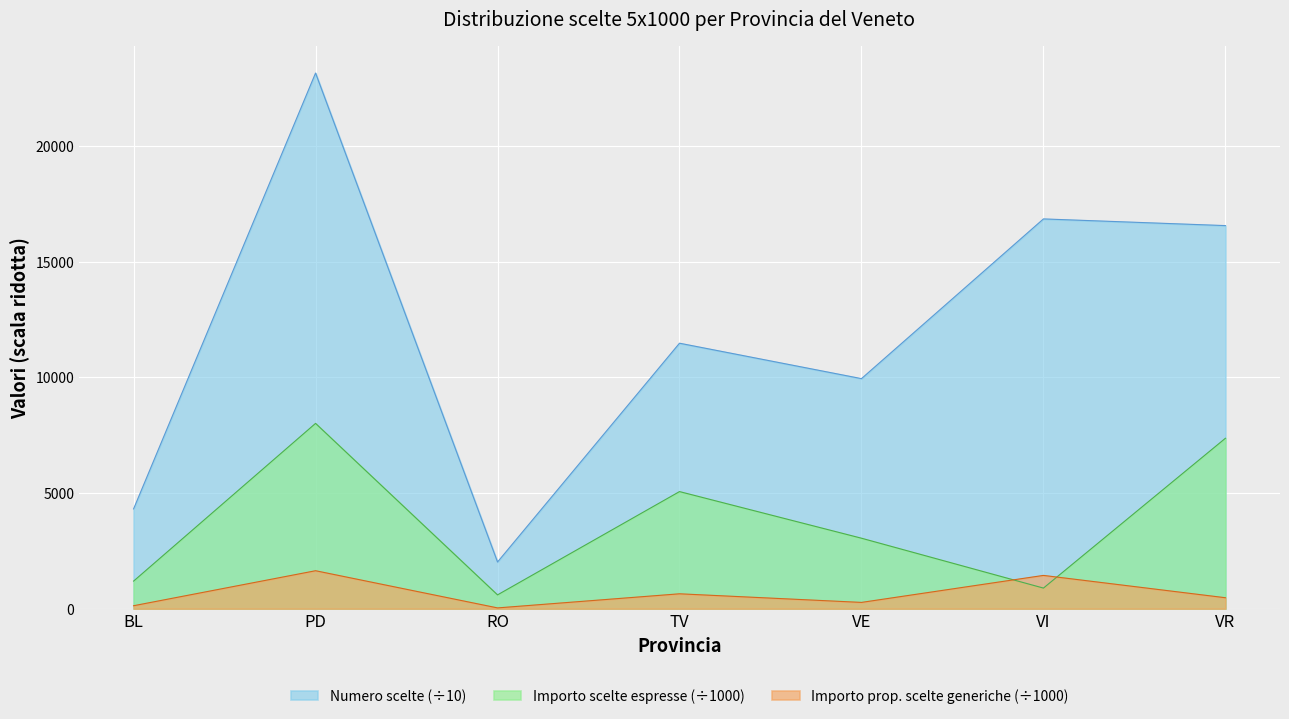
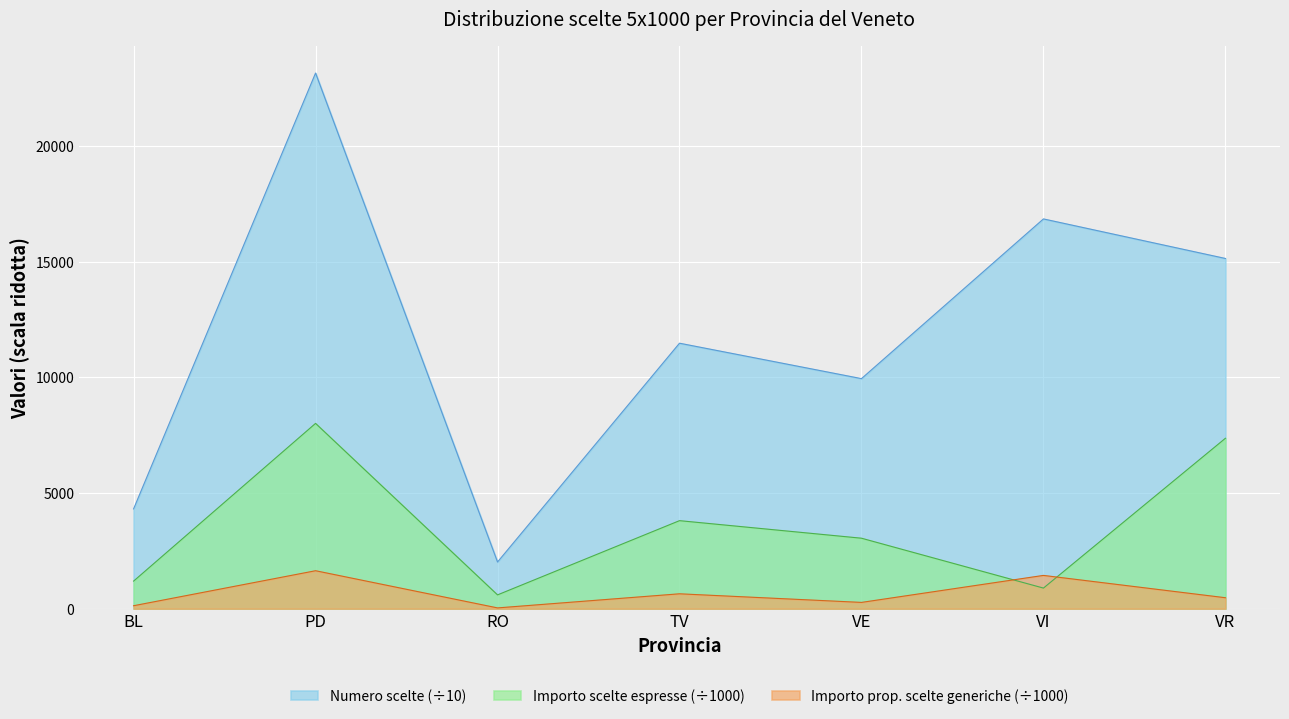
Importo scelte espresse (÷1000), TV: 5100 -> 3800
Numero scelte (÷10), VR: 16600 -> 15100
